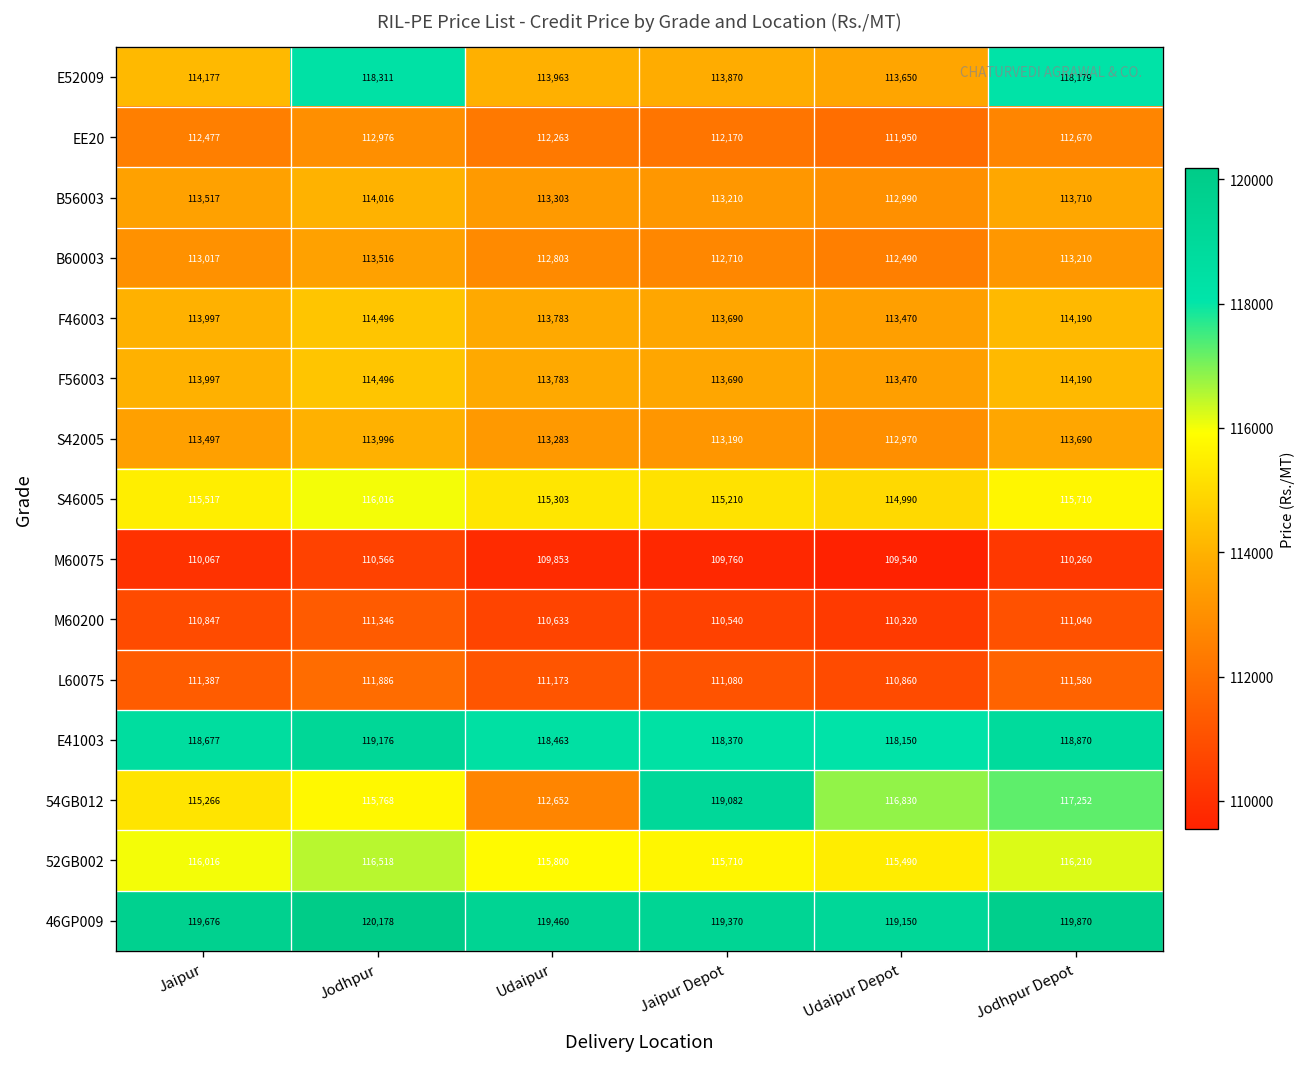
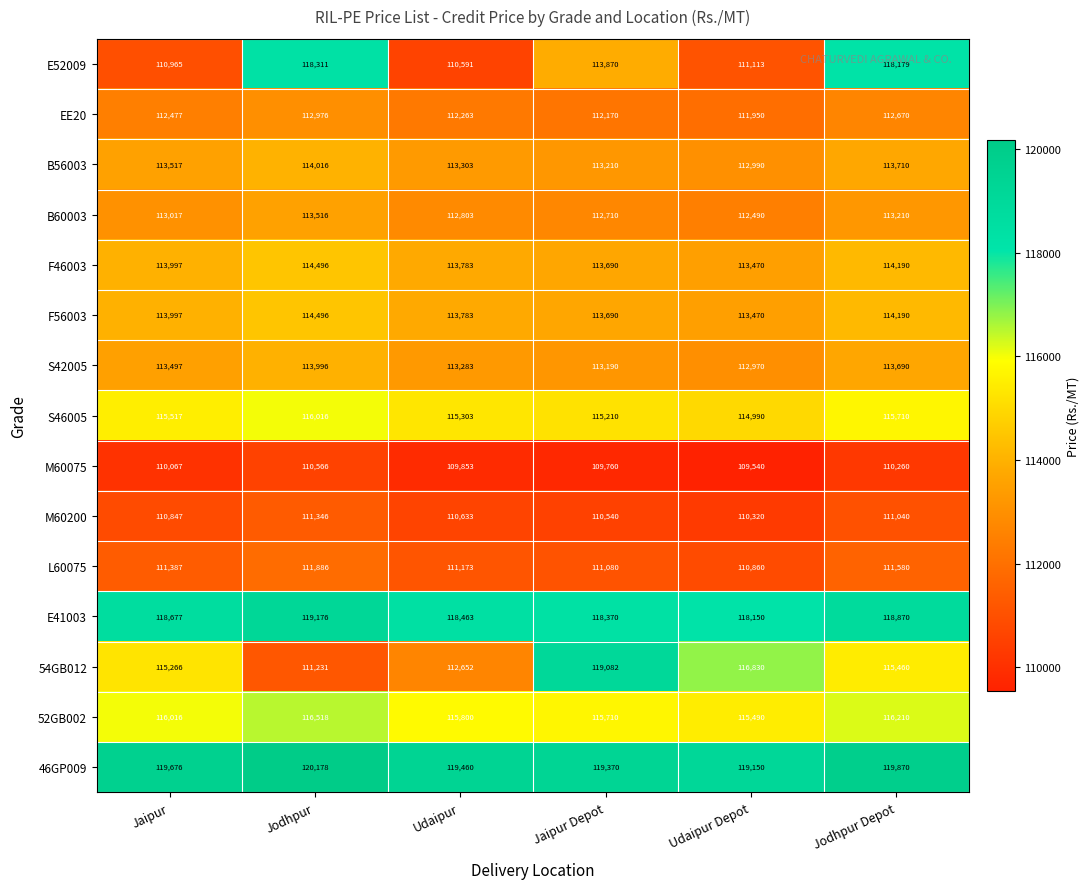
E52009, Jaipur: 114,177 -> 110,965
E52009, Udaipur: 113,963 -> 110,591
E52009, Udaipur Depot: 113,650 -> 111,113
54GB012, Jodhpur: 115,768 -> 111,231
54GB012, Jodhpur Depot: 117,252 -> 115,460
